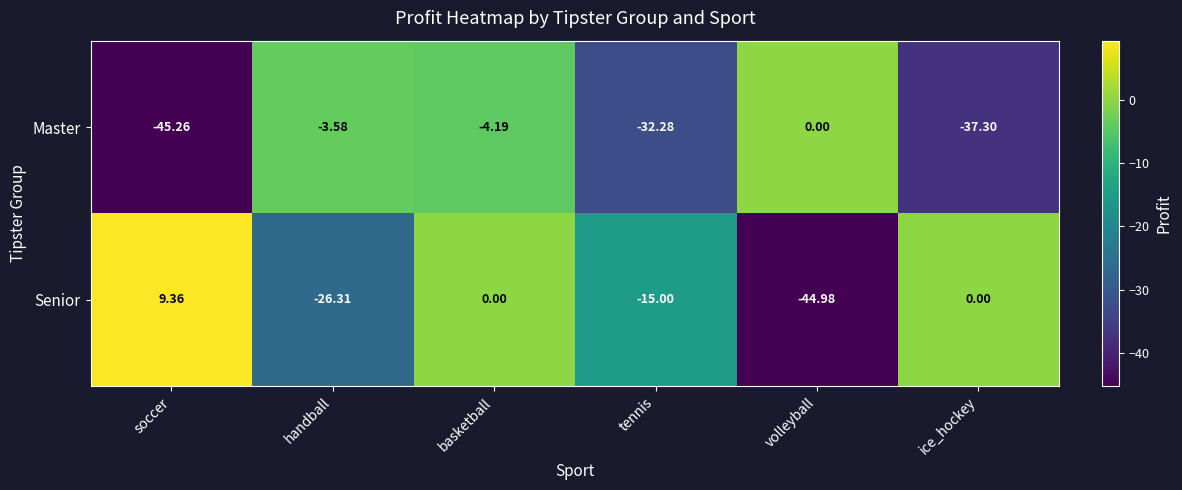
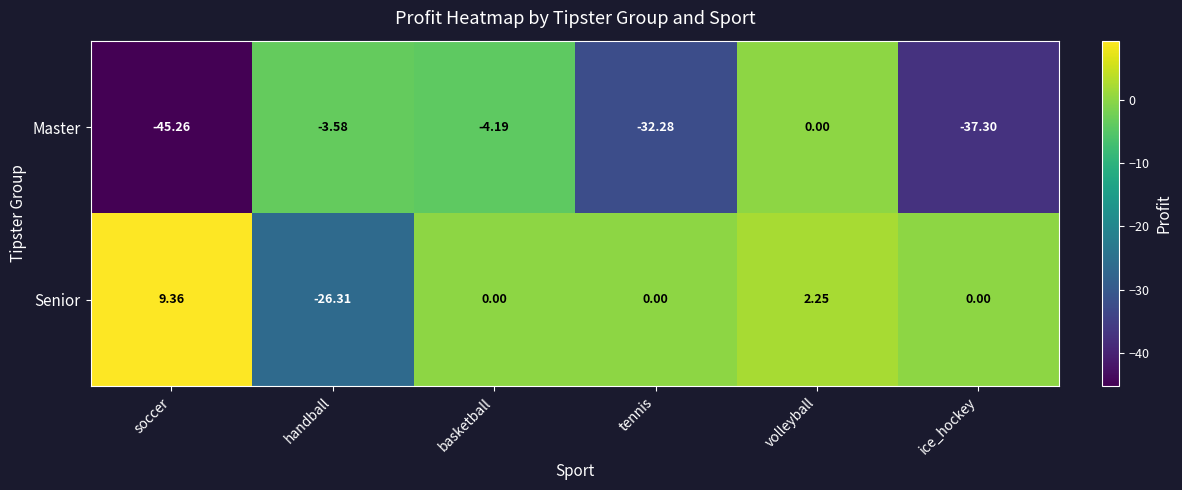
Senior, tennis: -15.00 -> 0.00
Senior, volleyball: -44.98 -> 2.25
